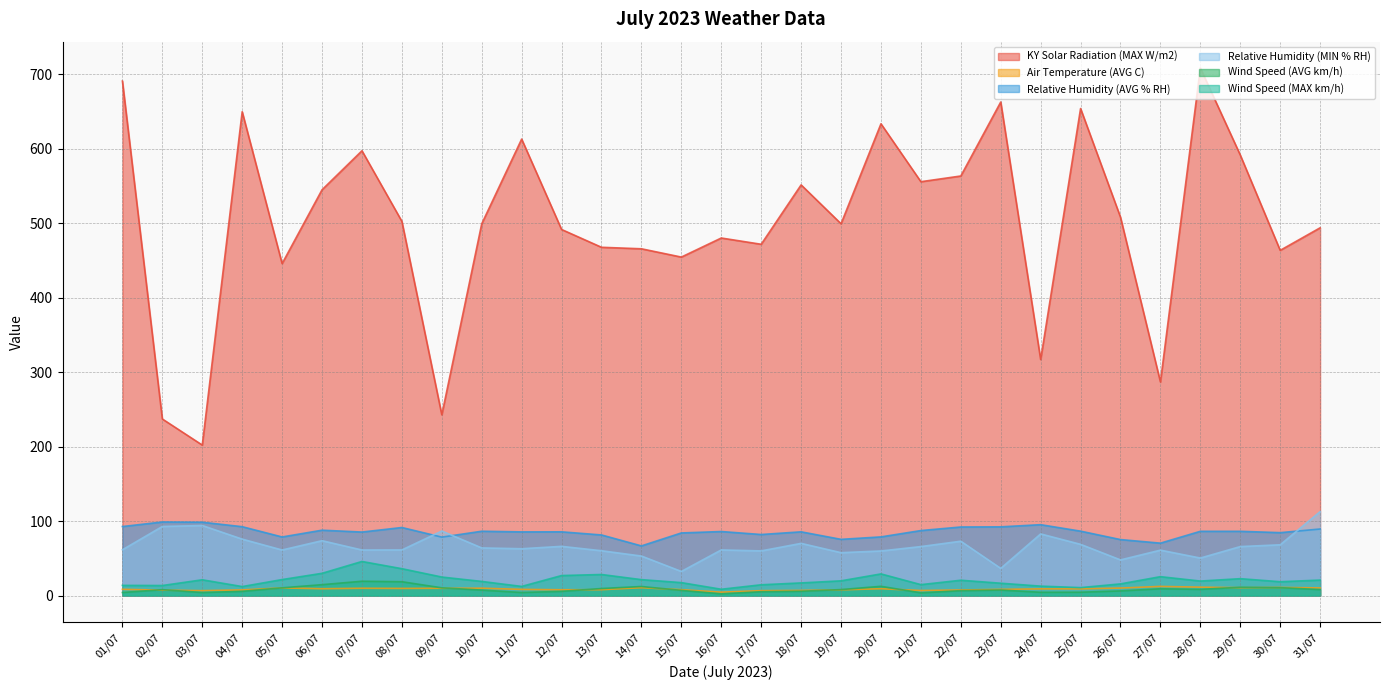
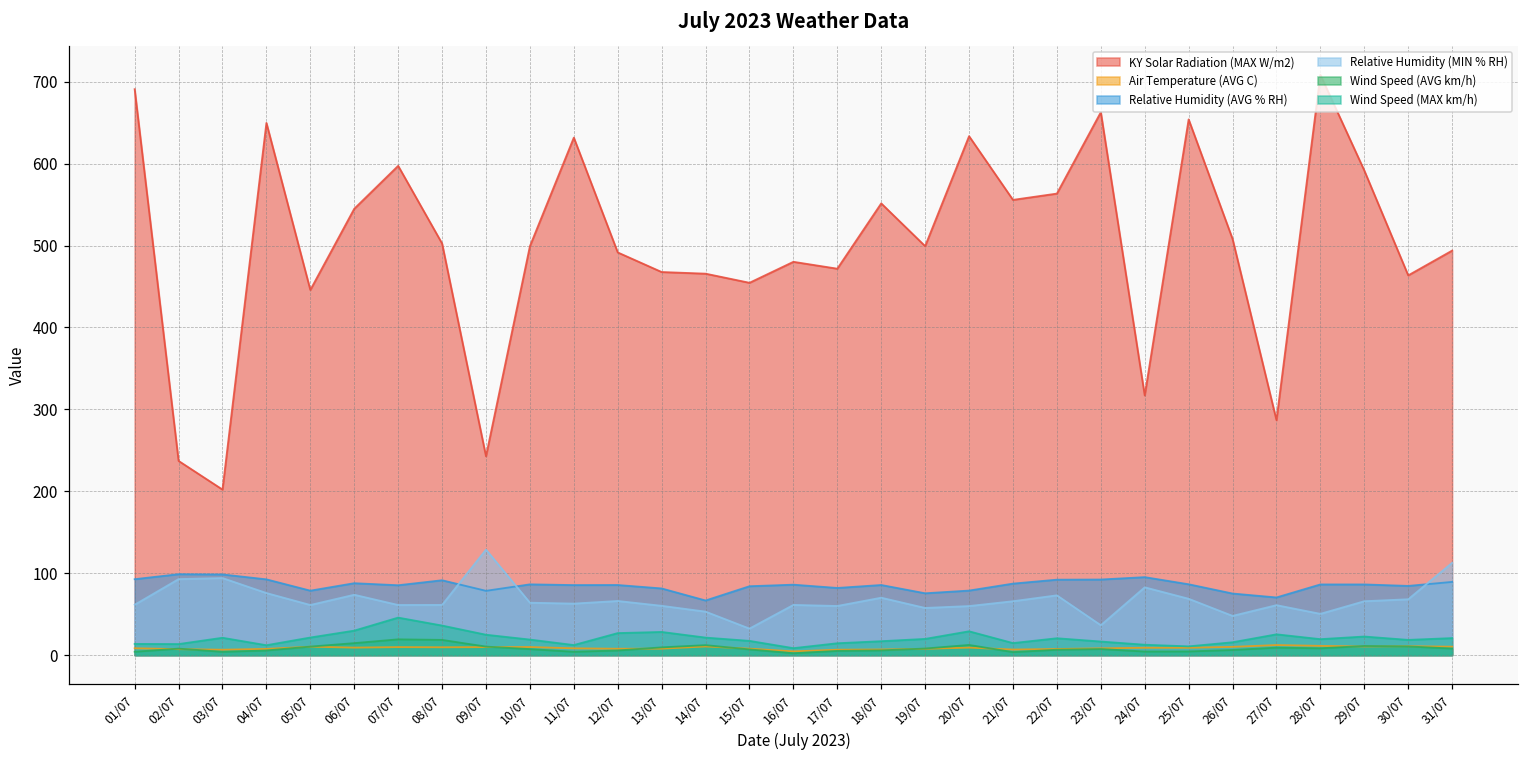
Relative Humidity (MIN % RH), 09/07: 90 -> 130
KY Solar Radiation (MAX W/m2), 11/07: 610 -> 630
